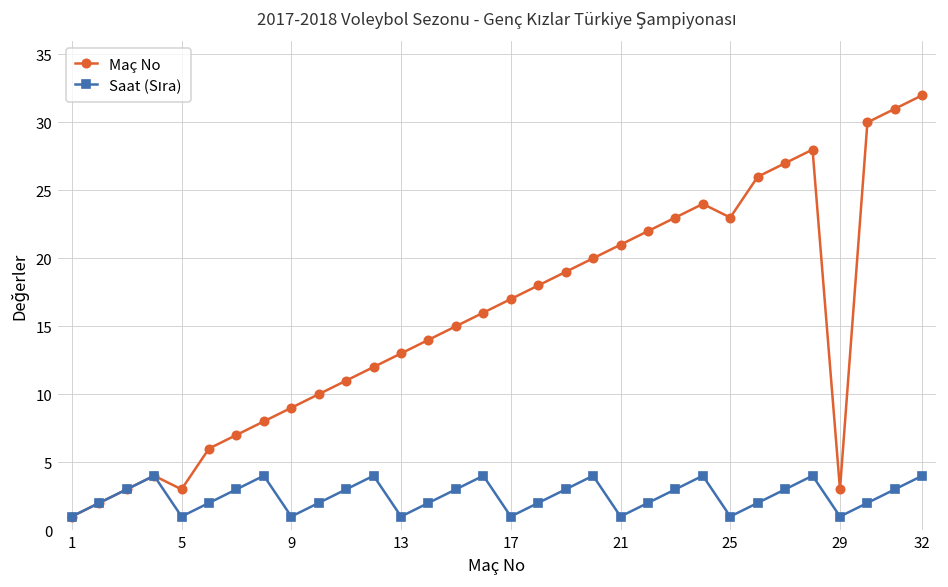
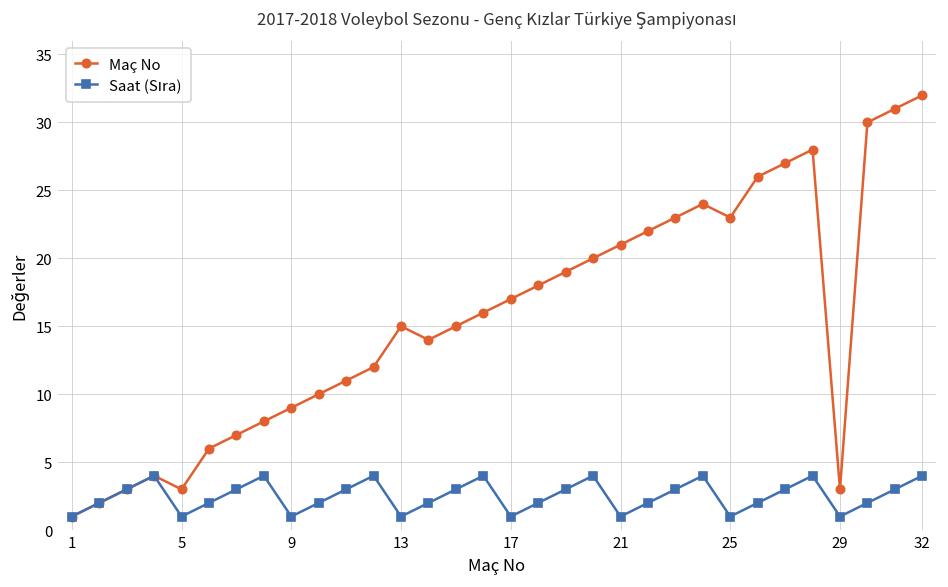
Maç No, 13: 13 -> 15
